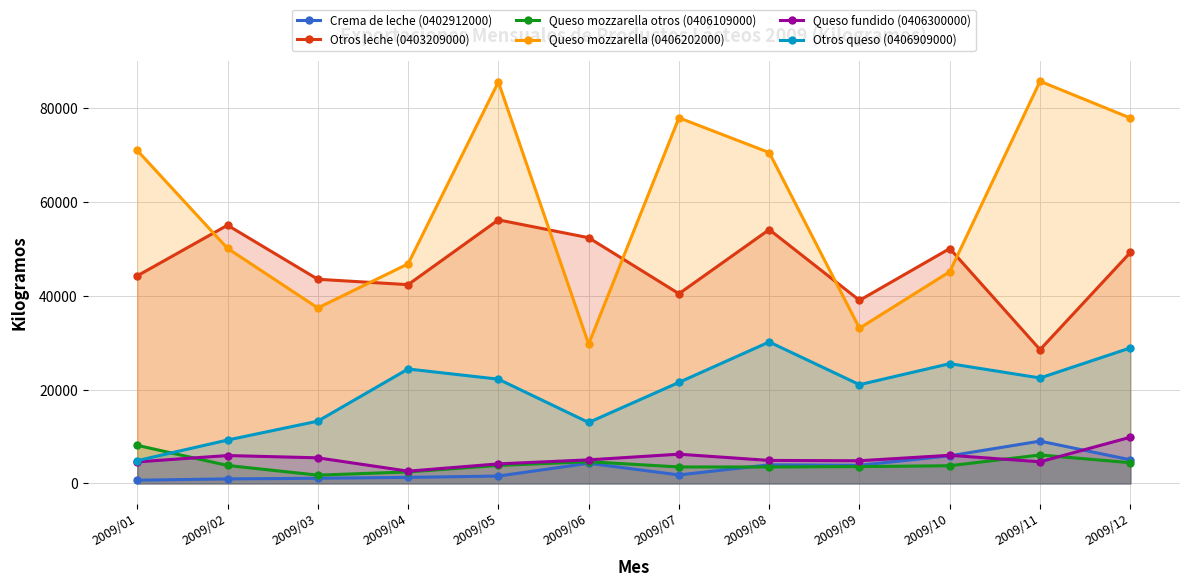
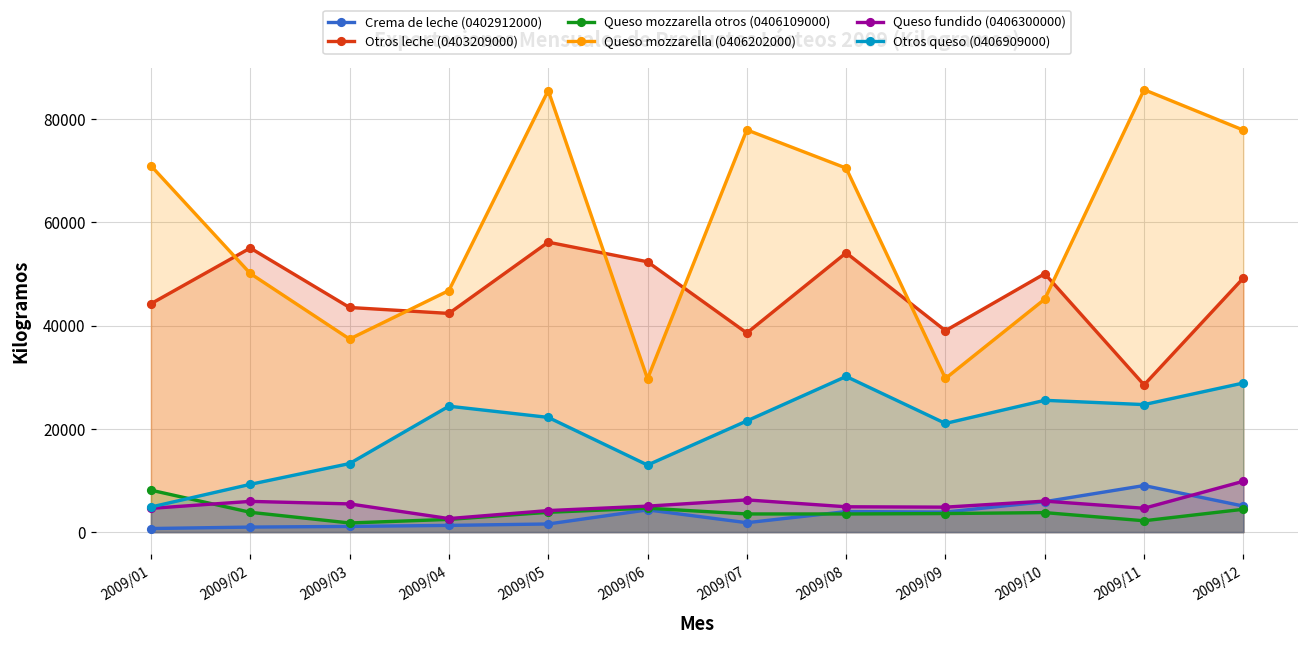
Otros leche (0403209000), 2009/07: 40000 -> 39000
Queso mozzarella (0406202000), 2009/09: 33000 -> 30000
Queso mozzarella otros (0406109000), 2009/11: 6000 -> 2000
Otros queso (0406909000), 2009/11: 22000 -> 25000
